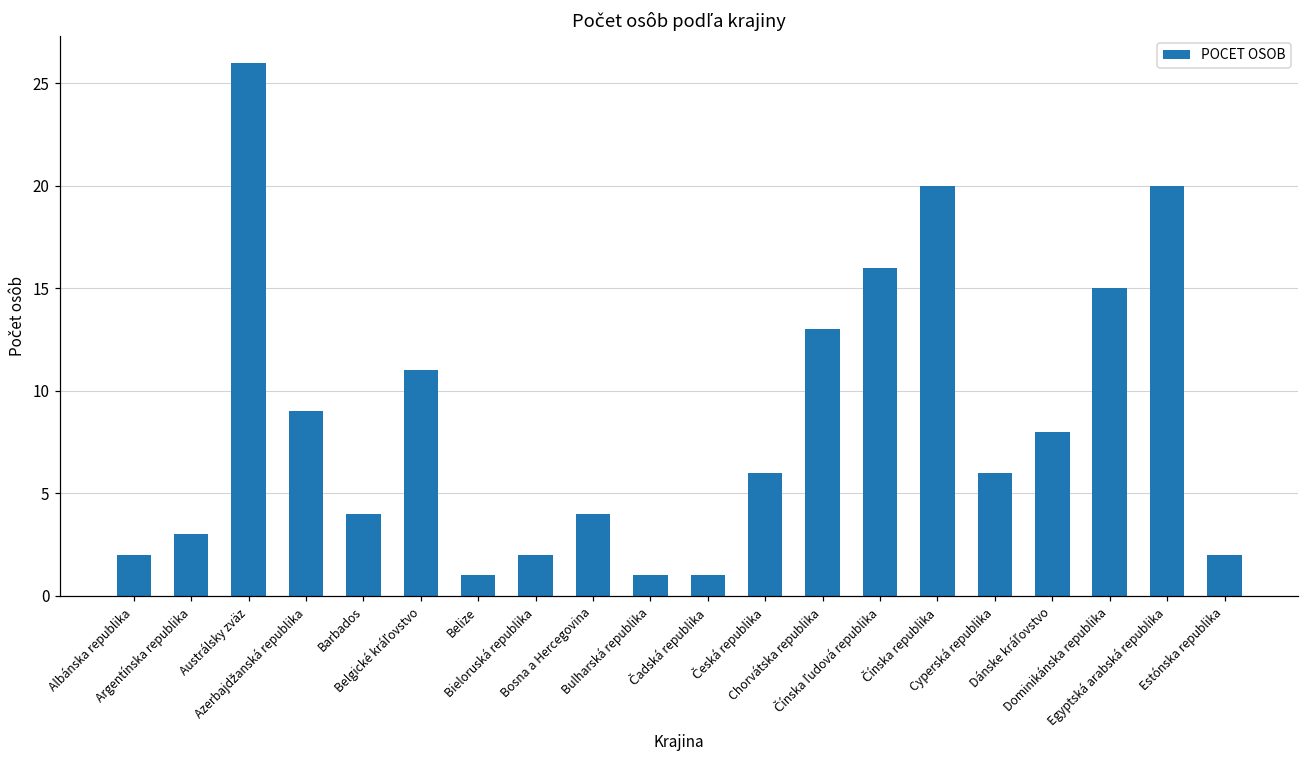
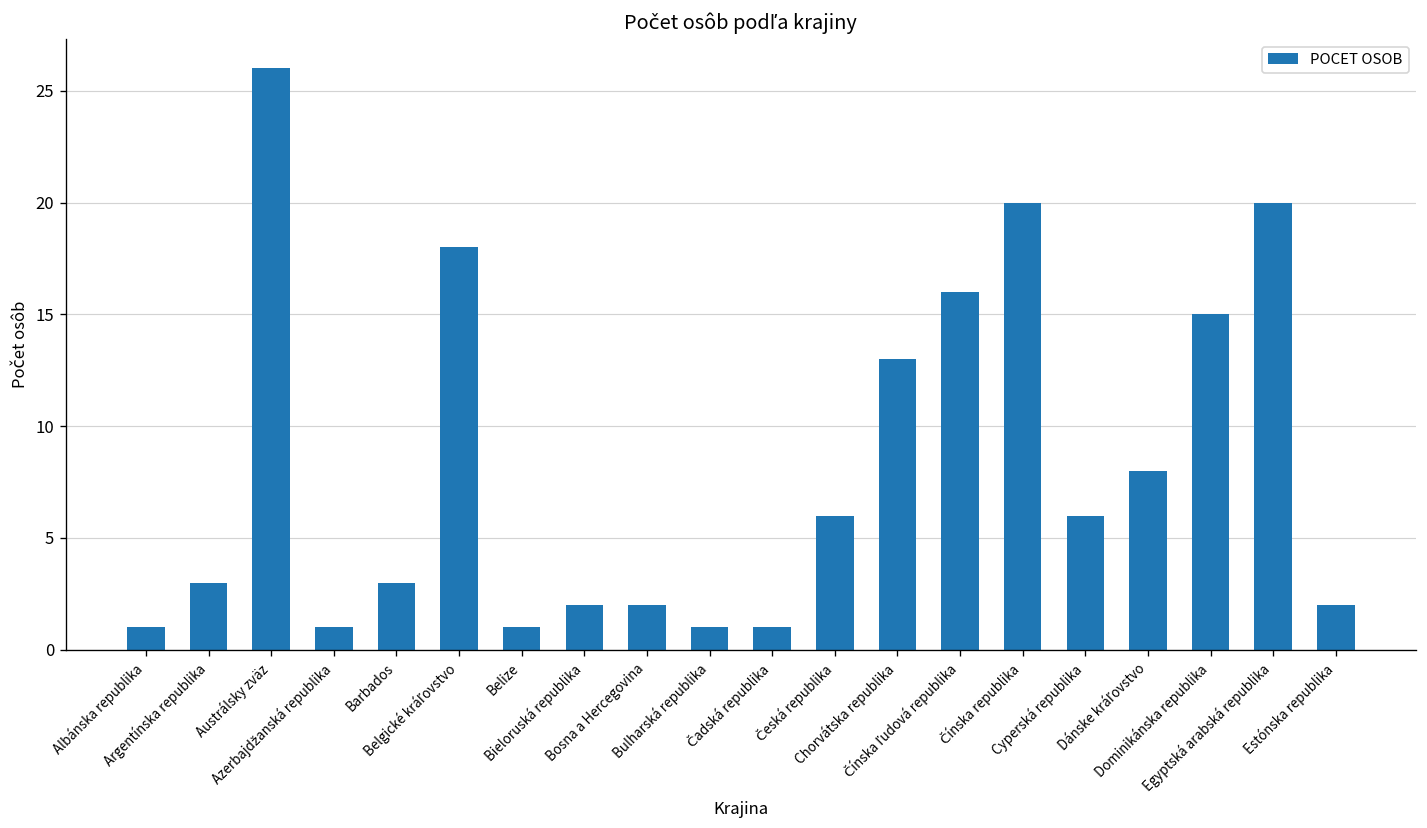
Albánska republika: 2 -> 1
Azerbajdžanská republika: 9 -> 1
Barbados: 4 -> 3
Belgické kráľovstvo: 11 -> 18
Bosna a Hercegovina: 4 -> 2
